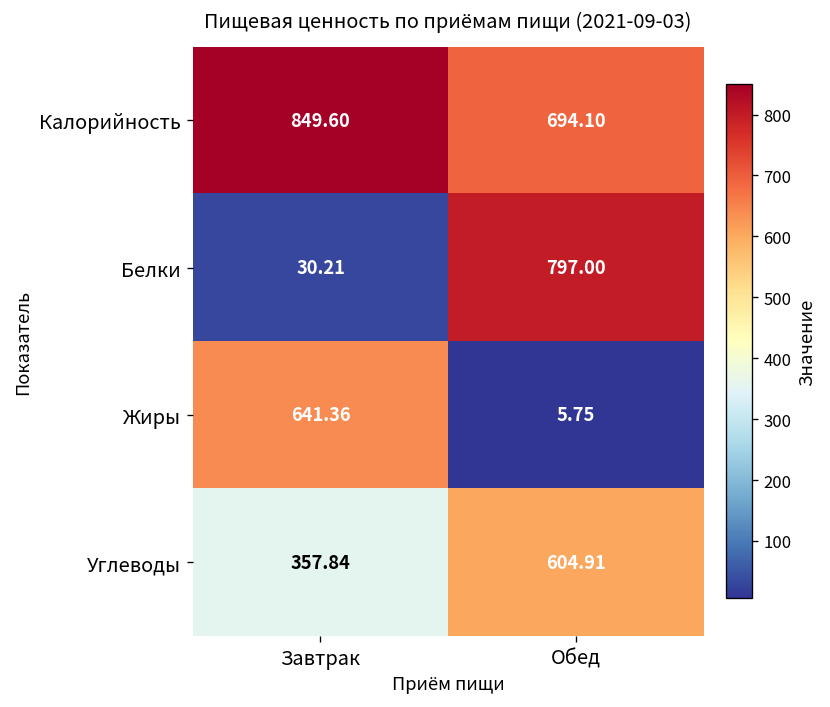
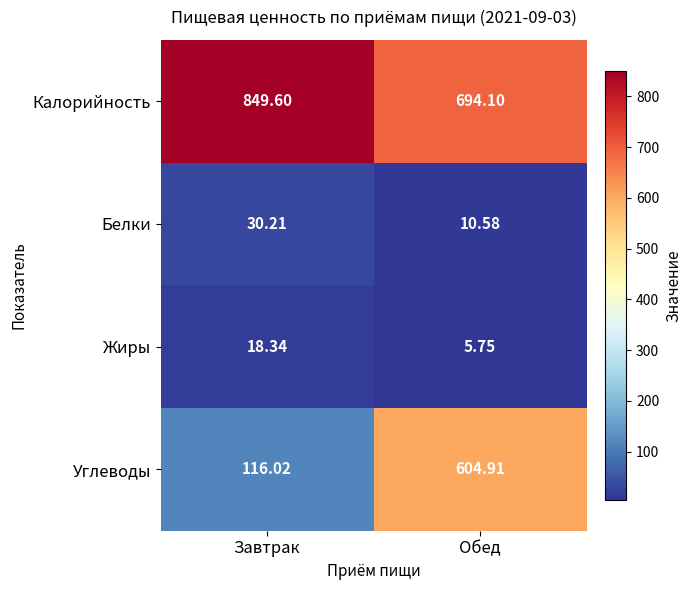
Белки, Обед: 797.00 -> 10.58
Жиры, Завтрак: 641.36 -> 18.34
Углеводы, Завтрак: 357.84 -> 116.02
